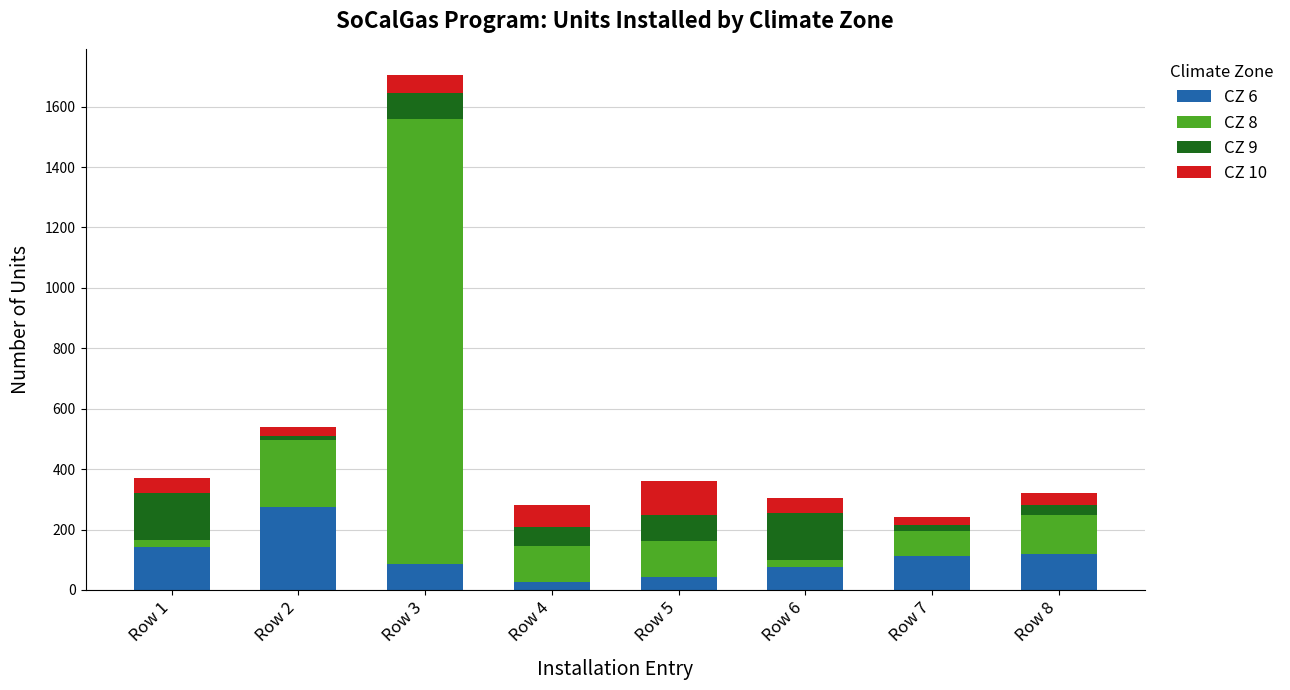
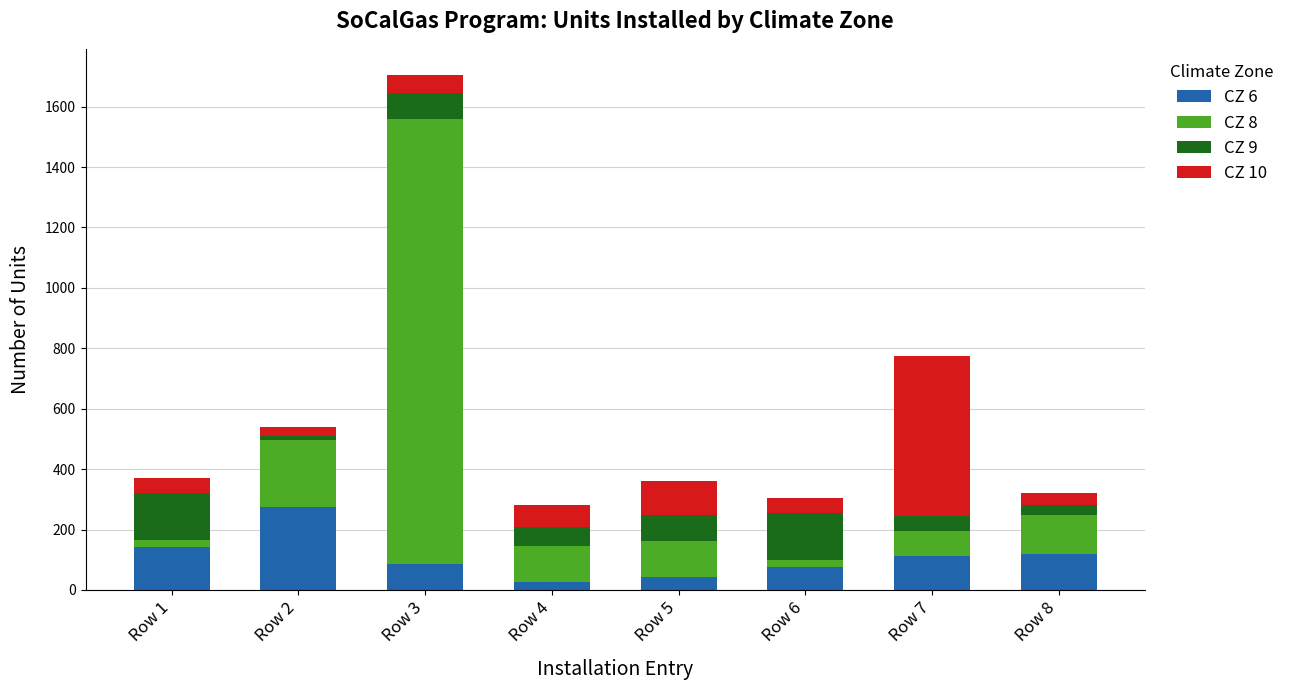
CZ 9, Row 7: 20 -> 50
CZ 10, Row 7: 30 -> 530
